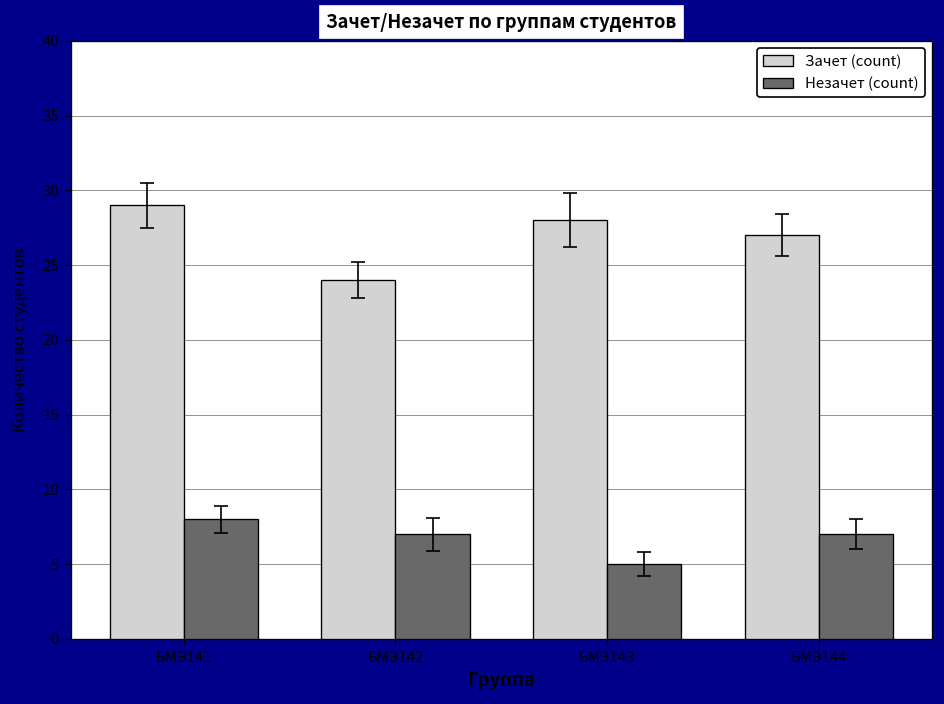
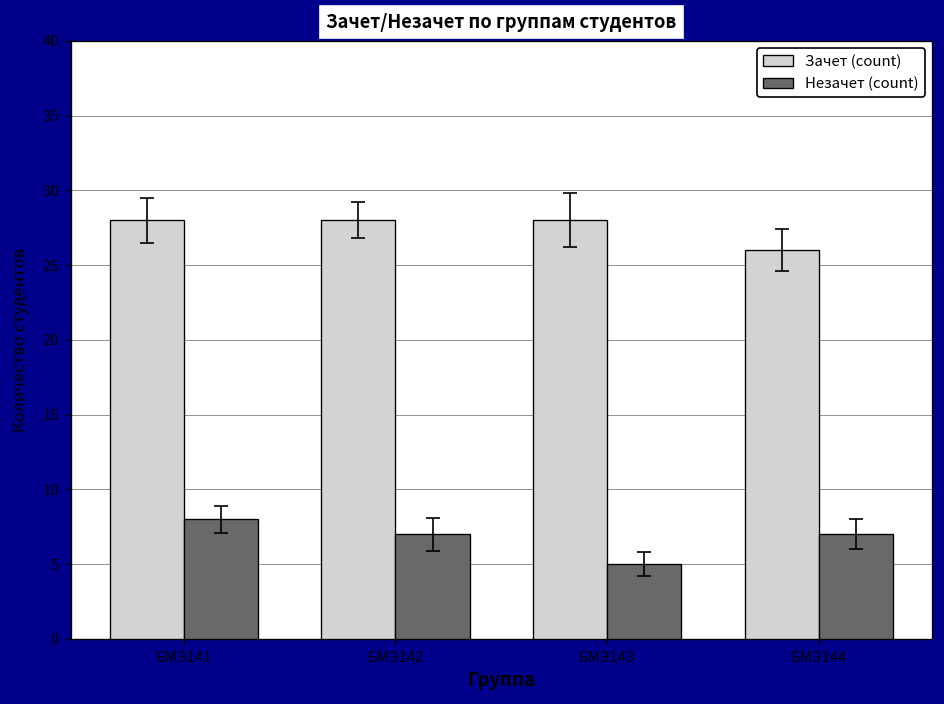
Зачет (count), БМЭ141: 29 -> 28
Зачет (count), БМЭ142: 24 -> 28
Зачет (count), БМЭ144: 27 -> 26
